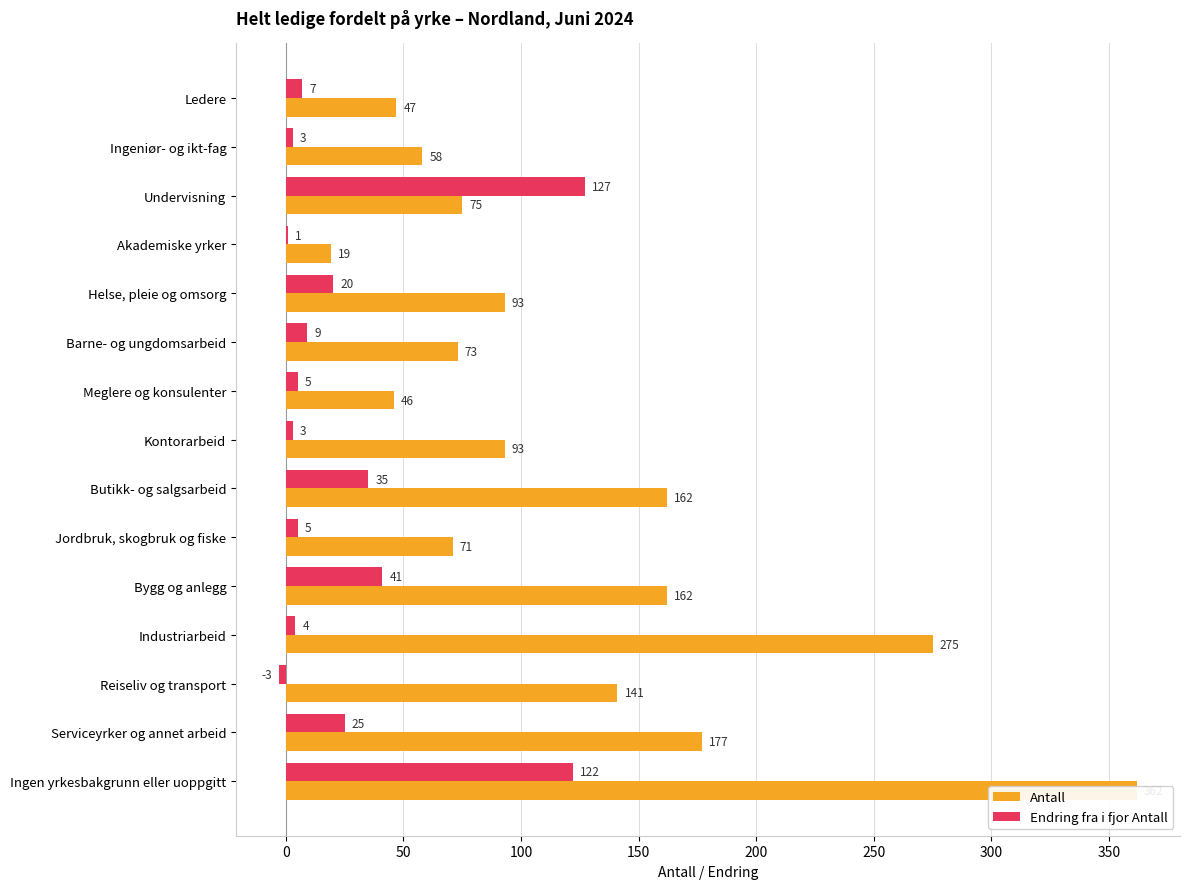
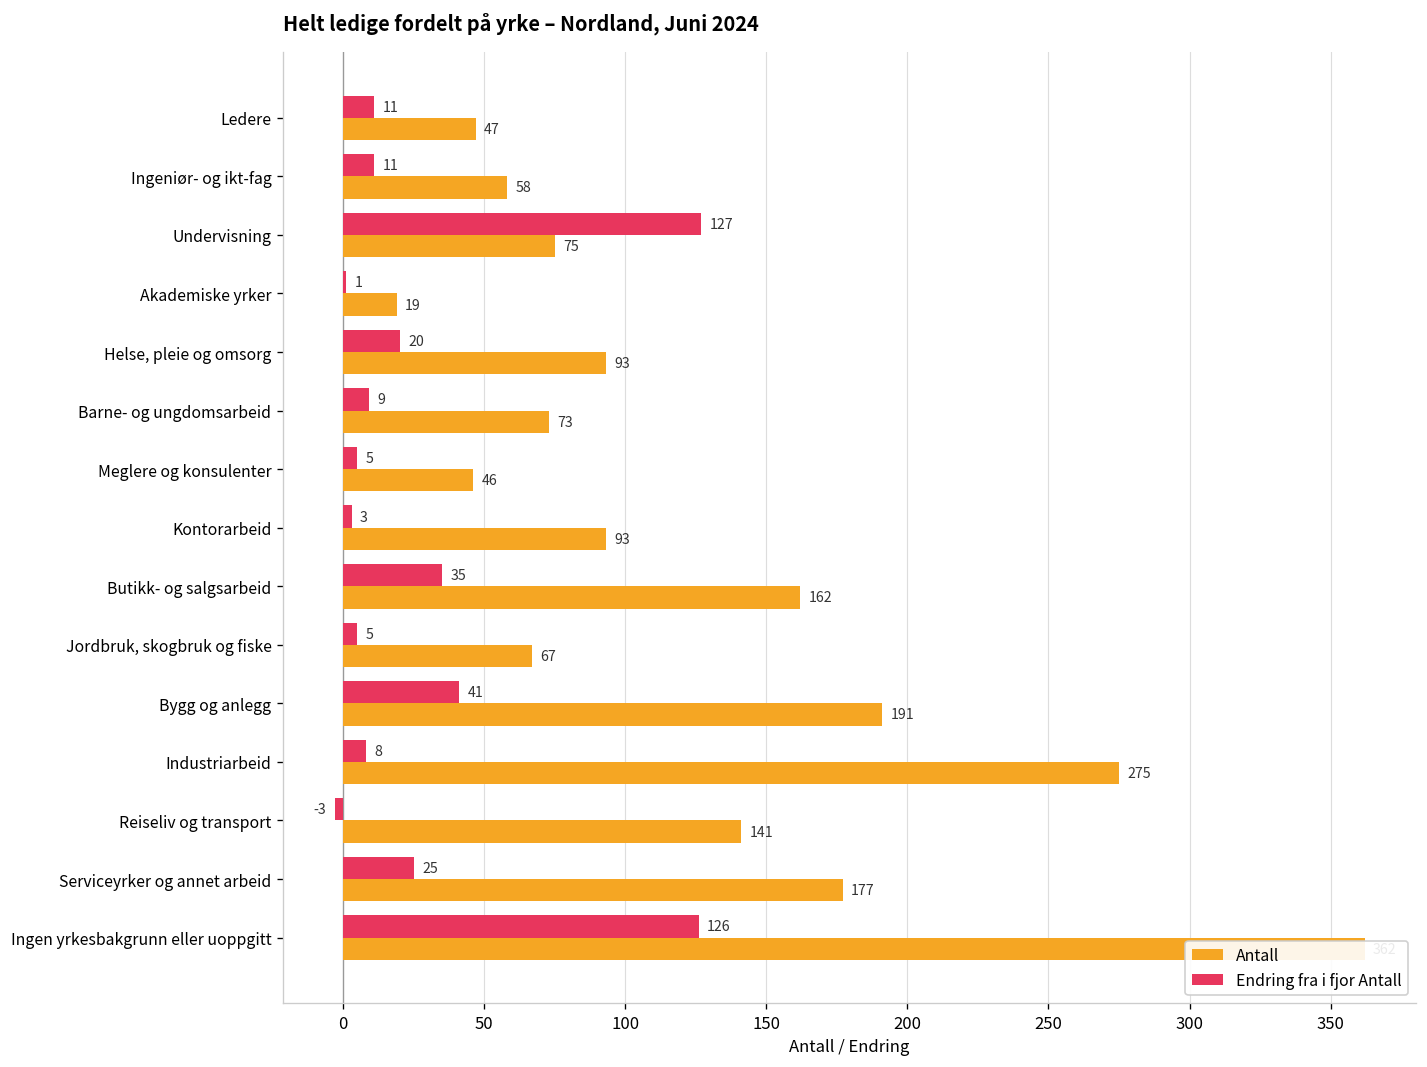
Endring fra i fjor Antall, Ledere: 7 -> 11
Endring fra i fjor Antall, Ingeniør- og ikt-fag: 3 -> 11
Antall, Jordbruk, skogbruk og fiske: 71 -> 67
Antall, Bygg og anlegg: 162 -> 191
Endring fra i fjor Antall, Industriarbeid: 4 -> 8
Endring fra i fjor Antall, Ingen yrkesbakgrunn eller uoppgitt: 122 -> 126
